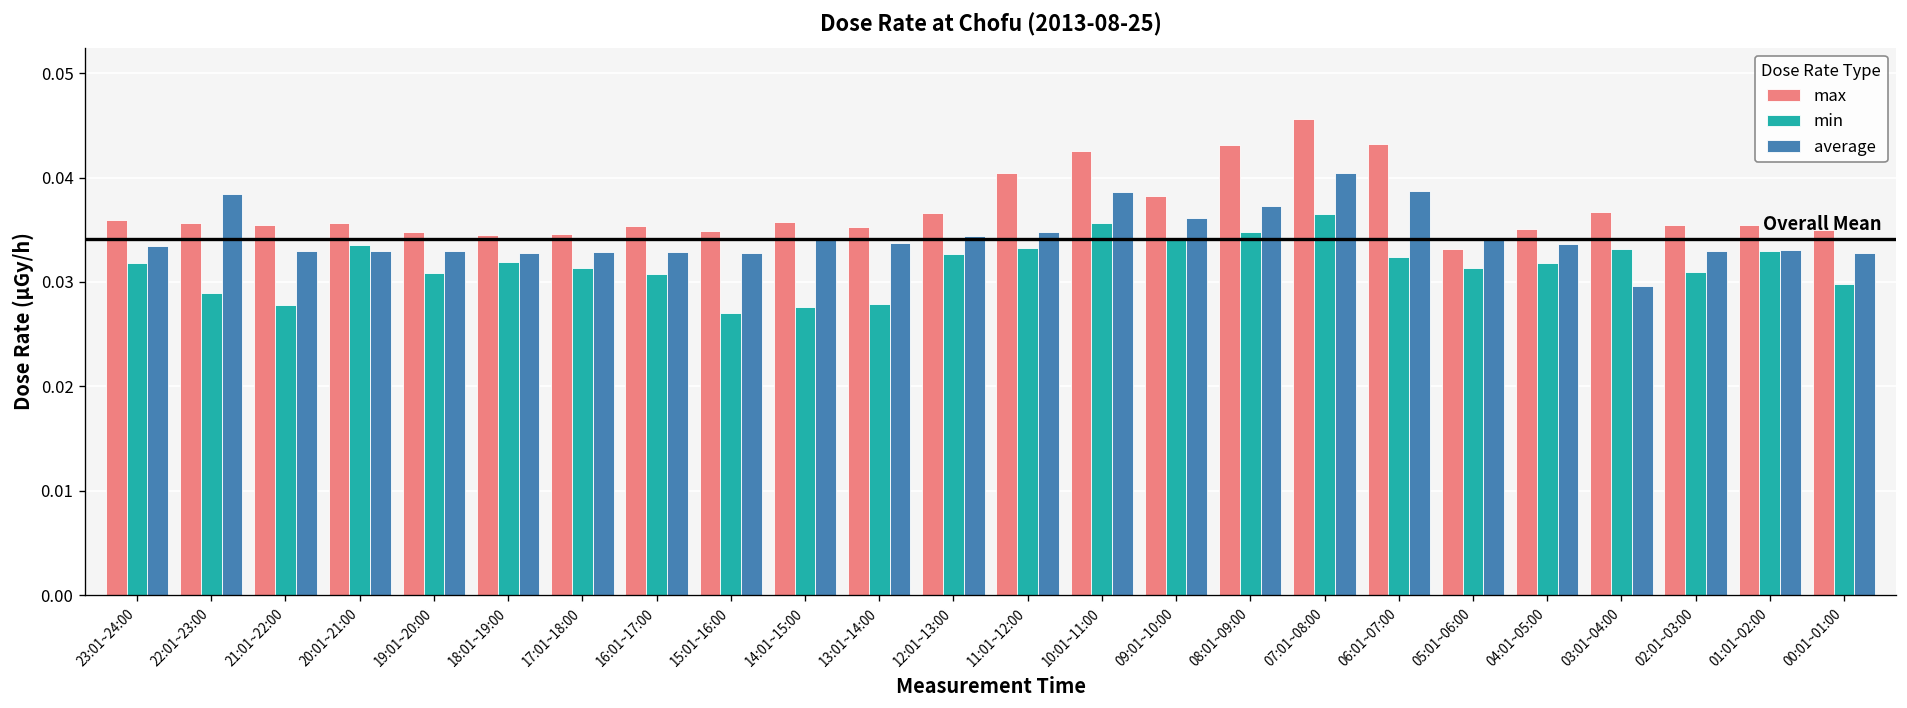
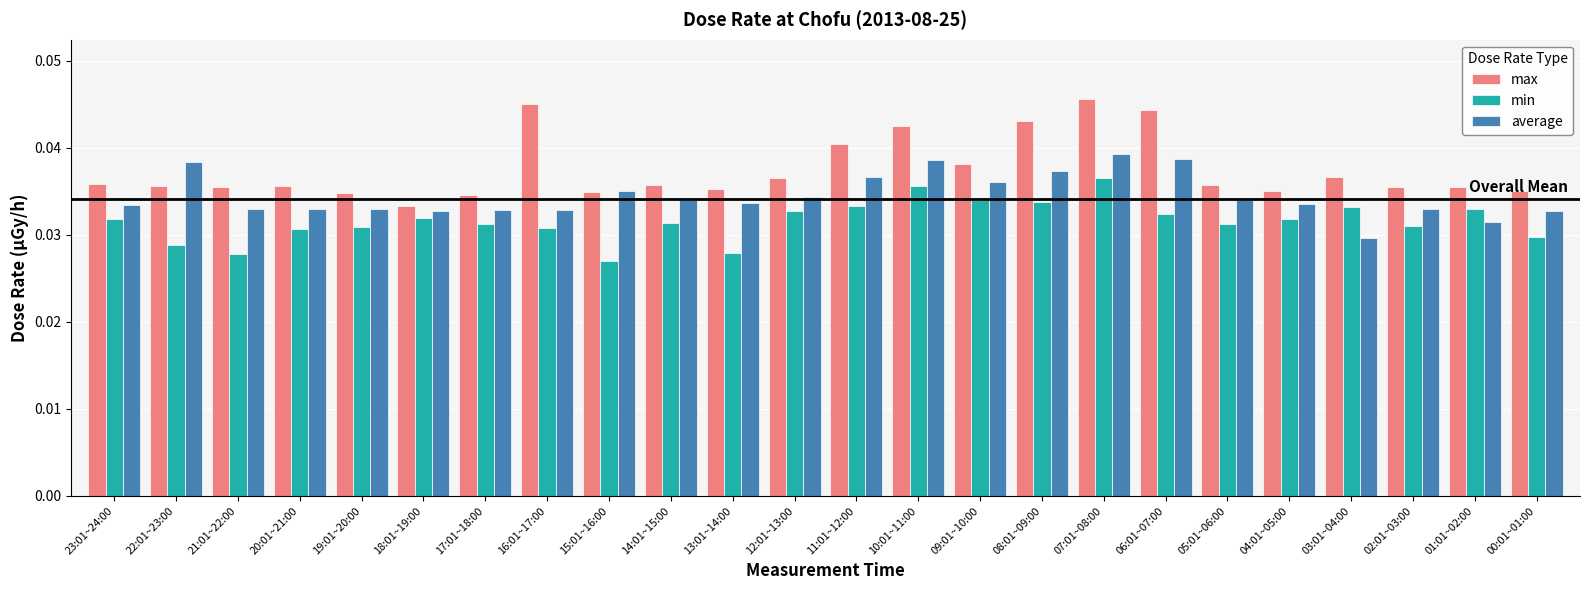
min, 20:01~21:00: 0.034 -> 0.031
max, 18:01~19:00: 0.035 -> 0.033
max, 16:01~17:00: 0.035 -> 0.045
average, 15:01~16:00: 0.033 -> 0.035
min, 14:01~15:00: 0.028 -> 0.031
average, 11:01~12:00: 0.035 -> 0.037
min, 08:01~09:00: 0.035 -> 0.034
average, 07:01~08:00: 0.040 -> 0.039
max, 06:01~07:00: 0.043 -> 0.044
max, 05:01~06:00: 0.033 -> 0.036
average, 01:01~02:00: 0.033 -> 0.032
